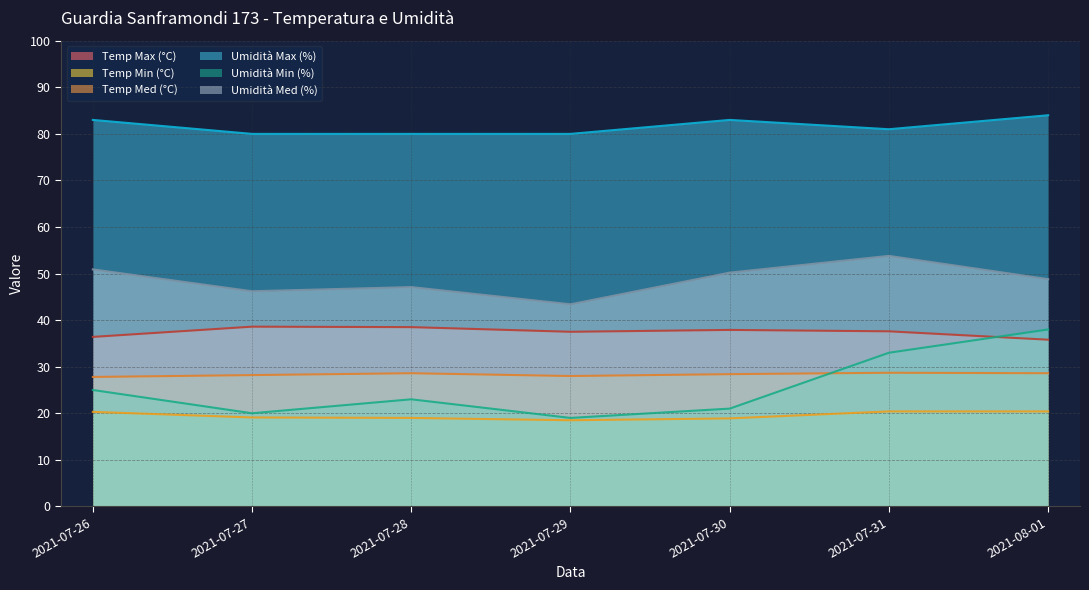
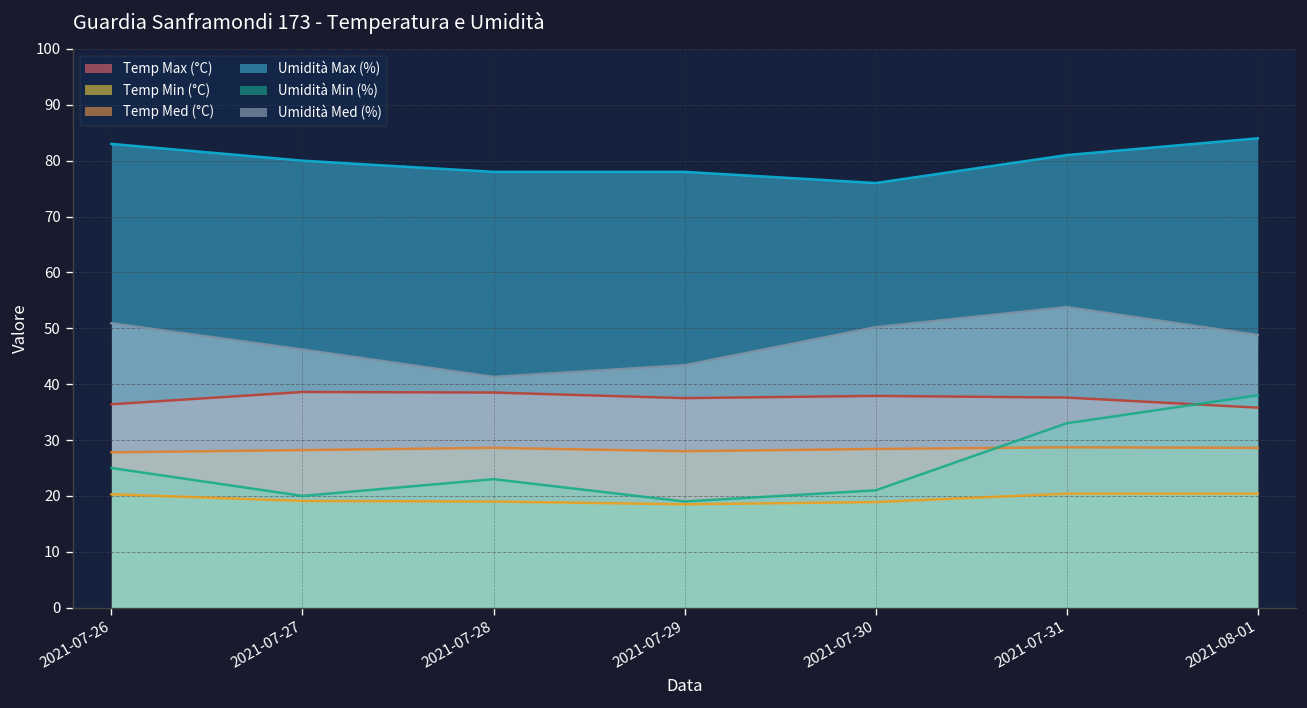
Umidità Max (%), 2021-07-28: 80 -> 78
Umidità Med (%), 2021-07-28: 47 -> 41
Umidità Max (%), 2021-07-29: 80 -> 78
Umidità Max (%), 2021-07-30: 83 -> 76
